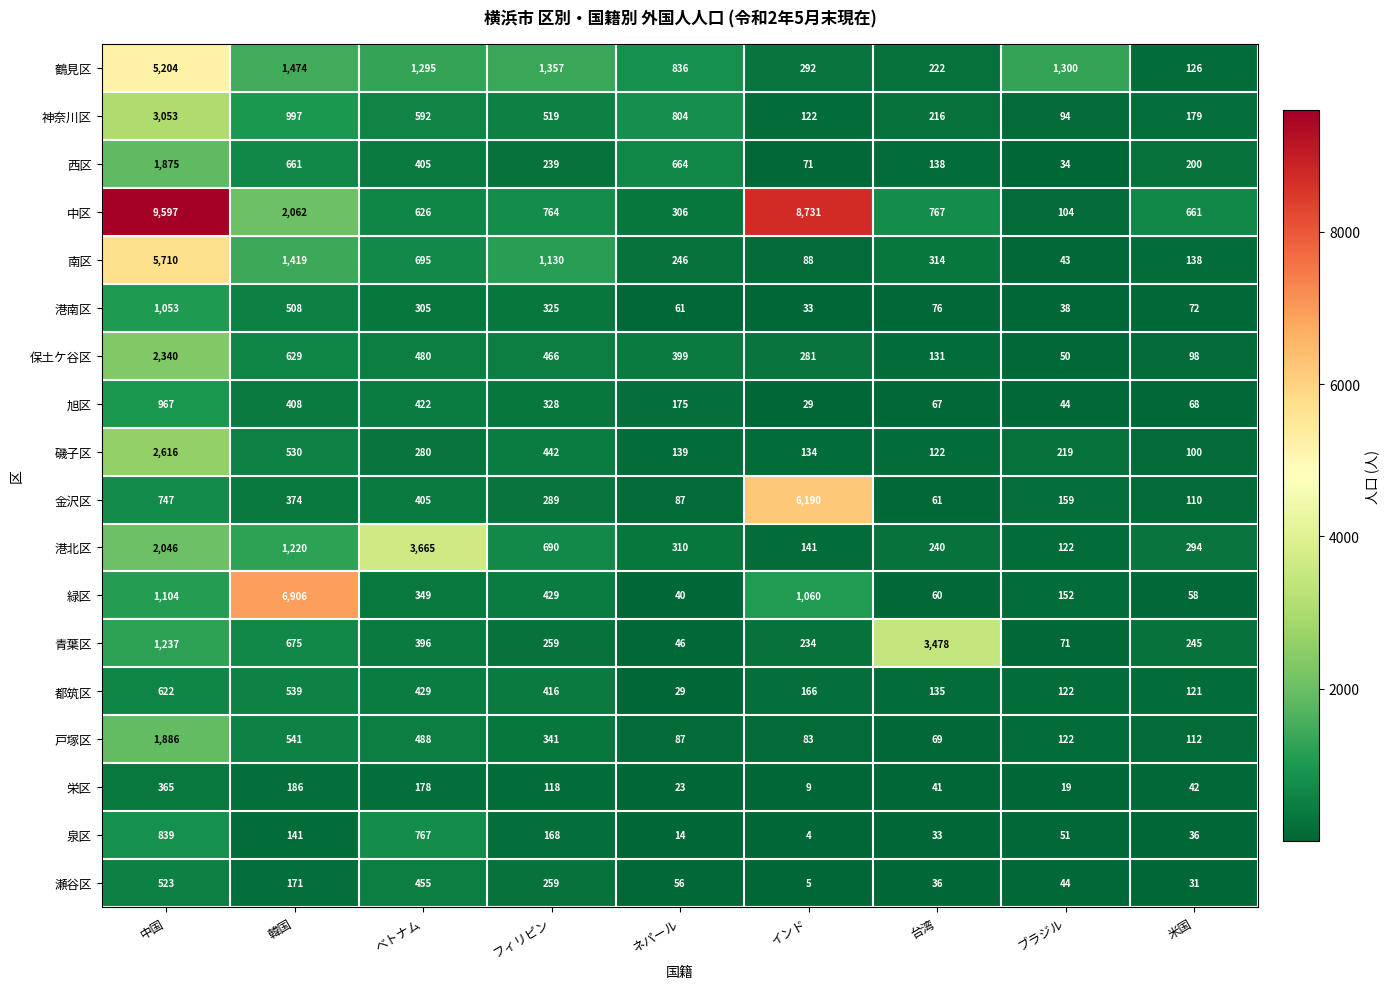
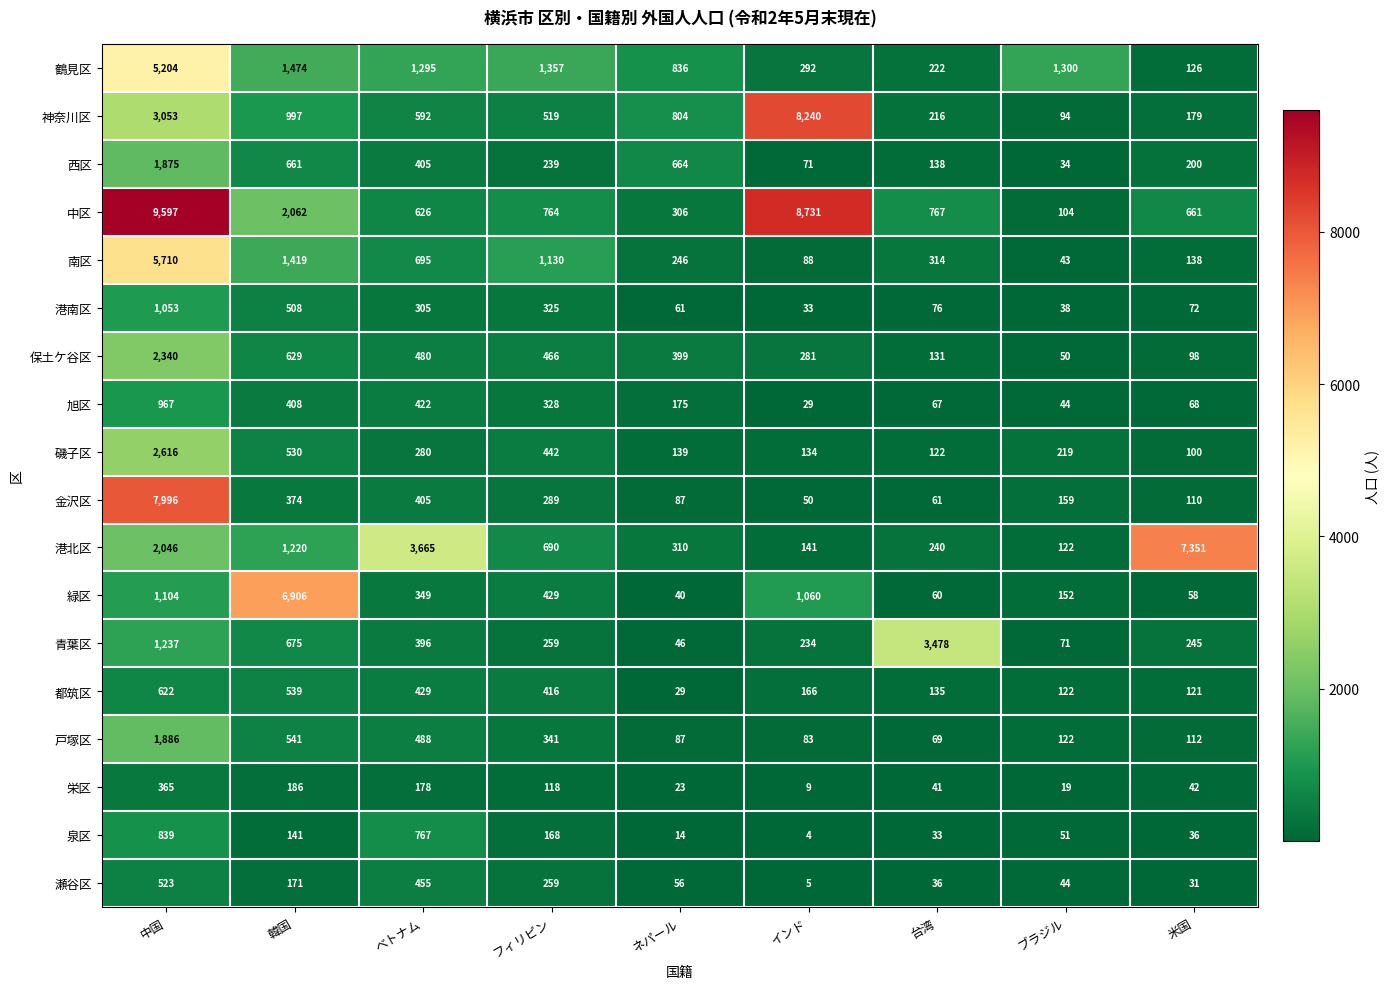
神奈川区, インド: 122 -> 8,240
金沢区, 中国: 747 -> 7,996
金沢区, インド: 6,190 -> 50
港北区, 米国: 294 -> 7,351
